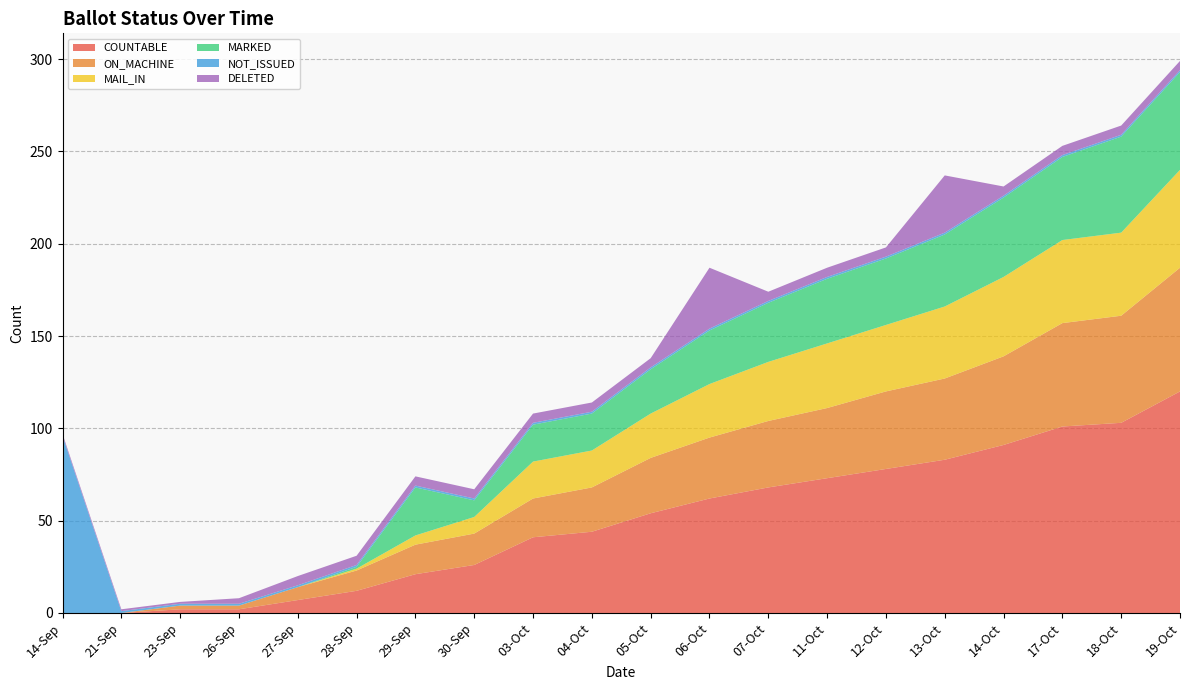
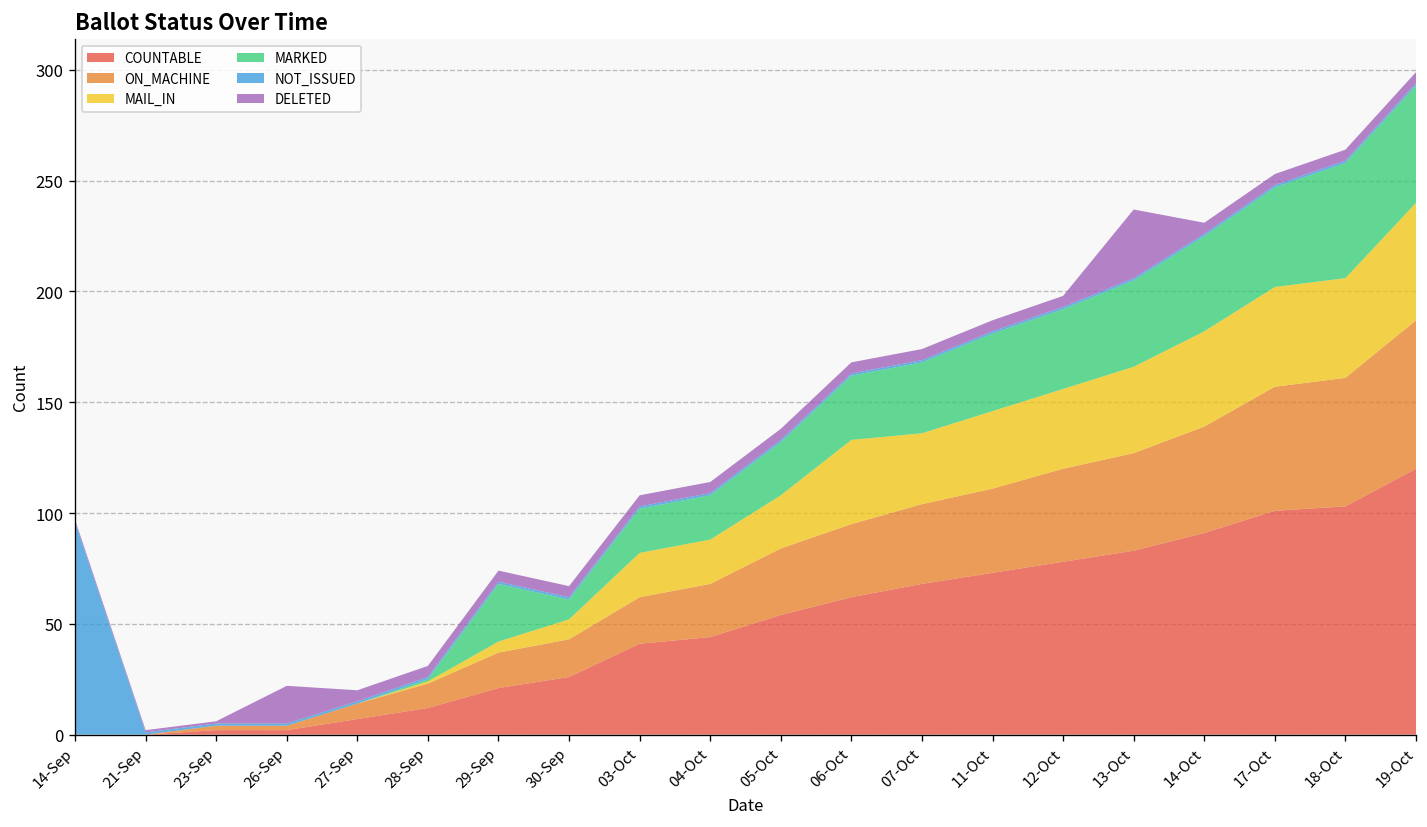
DELETED, 26-Sep: 3 -> 17
MAIL_IN, 06-Oct: 29 -> 38
DELETED, 06-Oct: 33 -> 5
